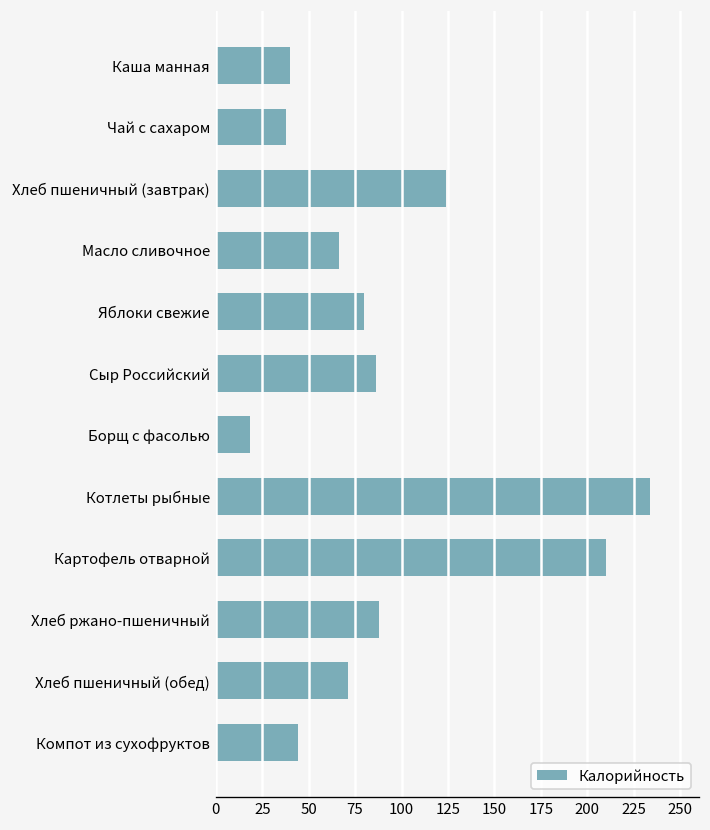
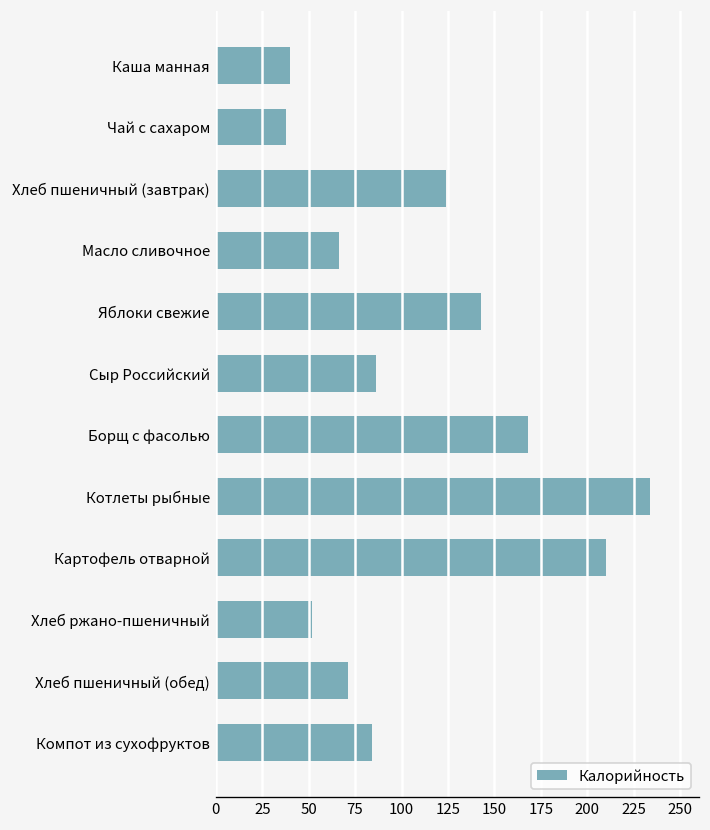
Яблоки свежие: 80 -> 143
Борщ с фасолью: 18 -> 168
Хлеб ржано-пшеничный: 88 -> 52
Компот из сухофруктов: 44 -> 84
